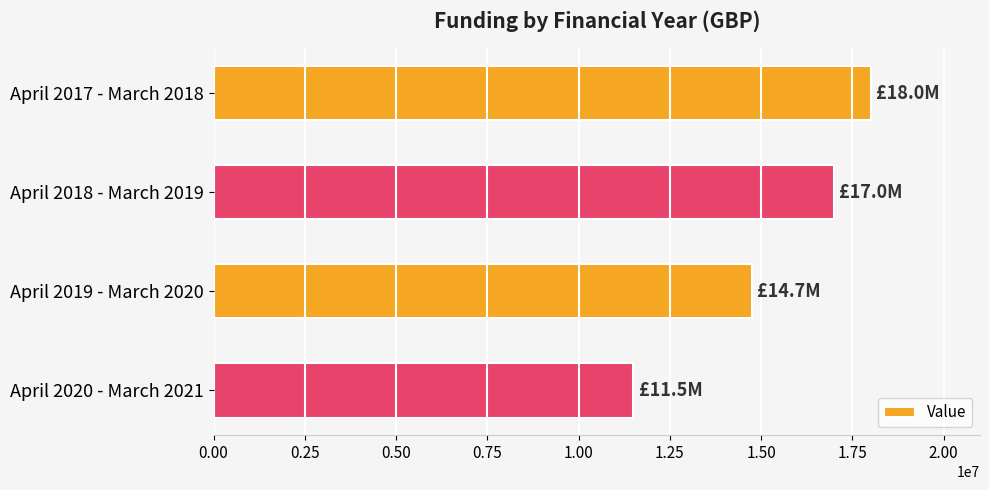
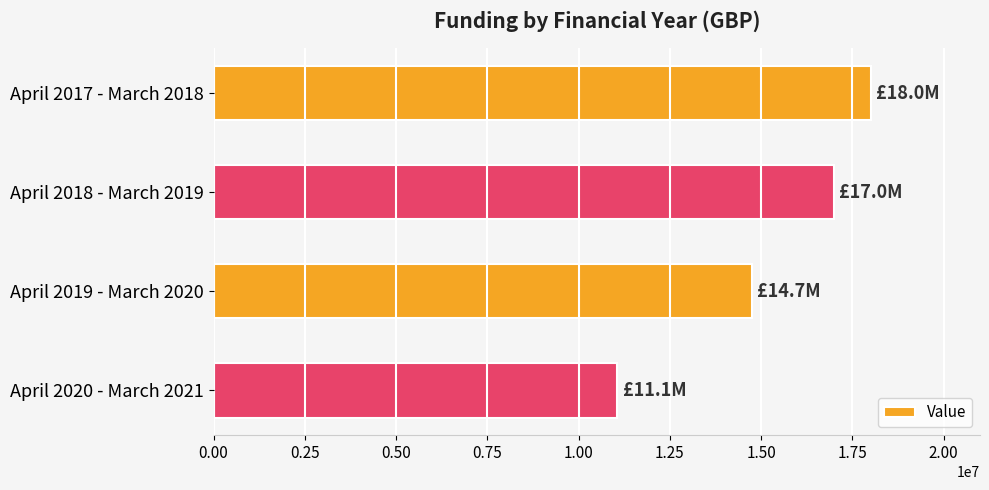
April 2020 - March 2021: £11.5M -> £11.1M
